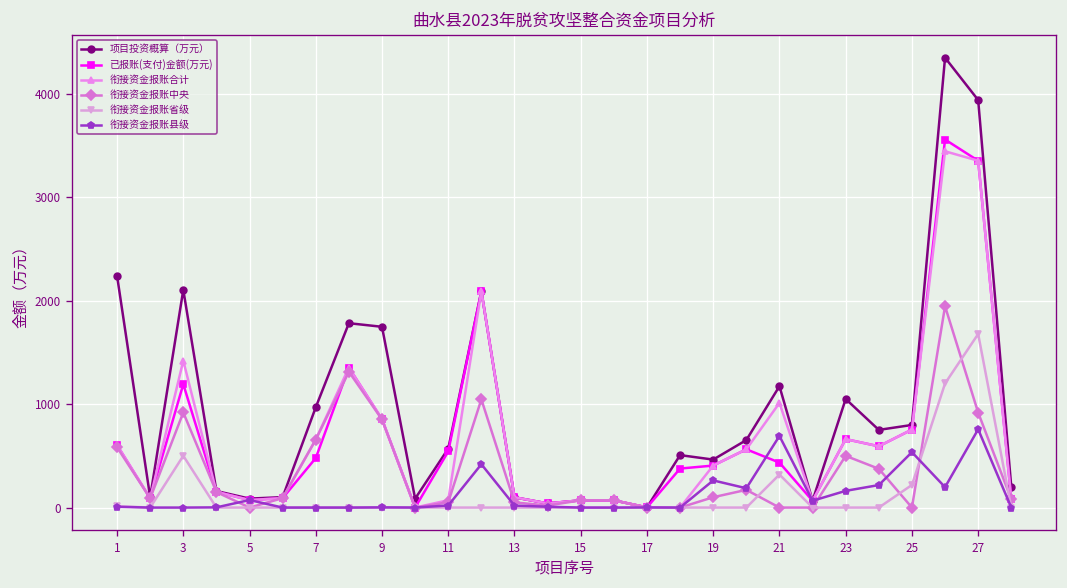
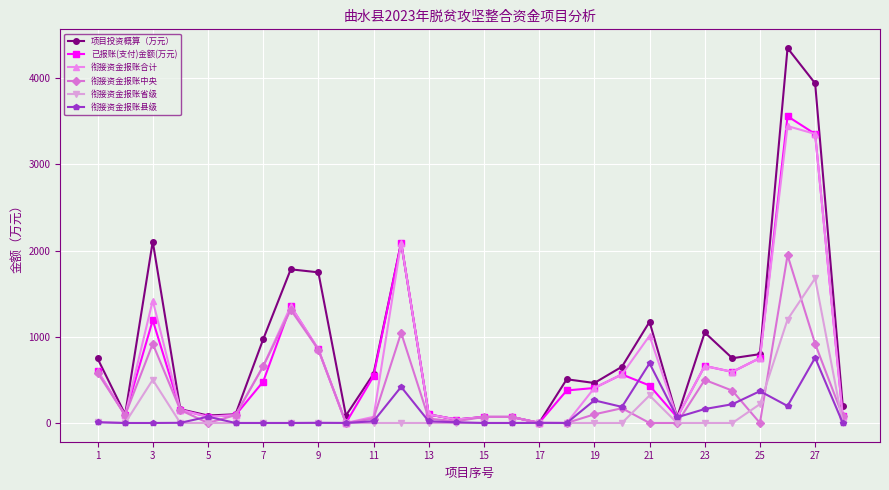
项目投资概算（万元）, 1: 2200 -> 700
衔接资金报账县级, 25: 500 -> 400
